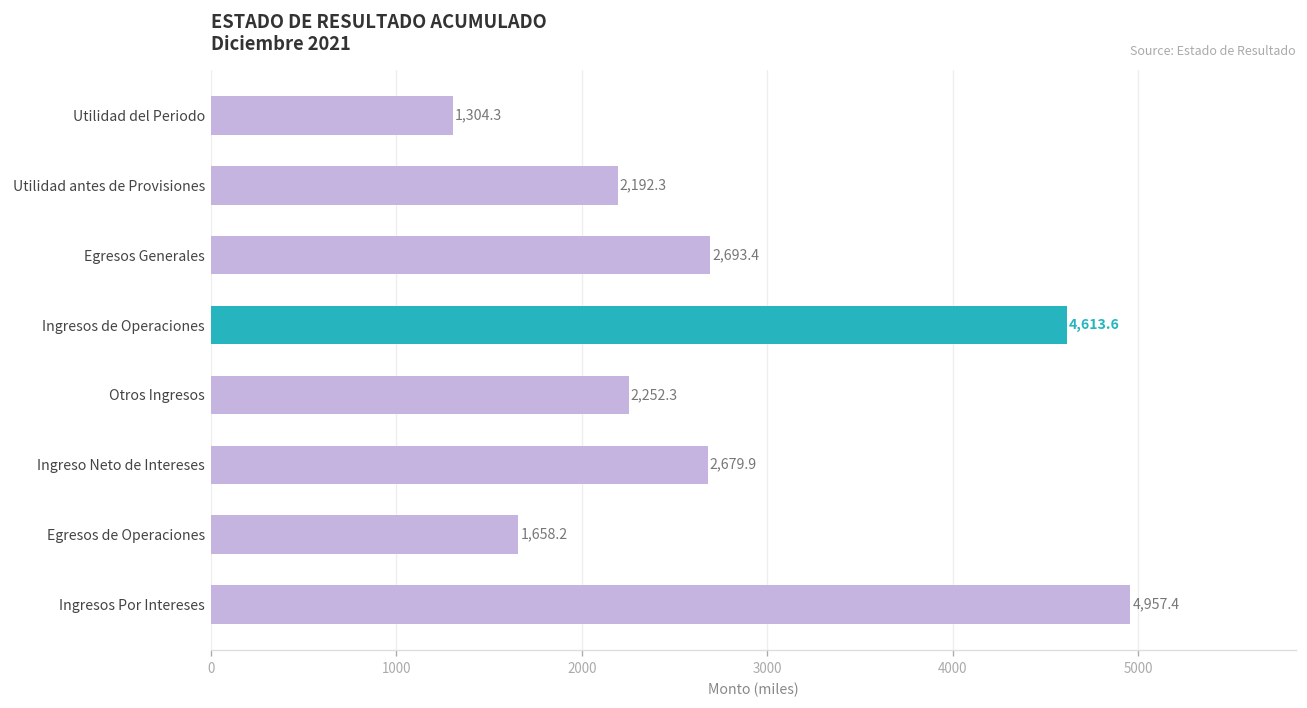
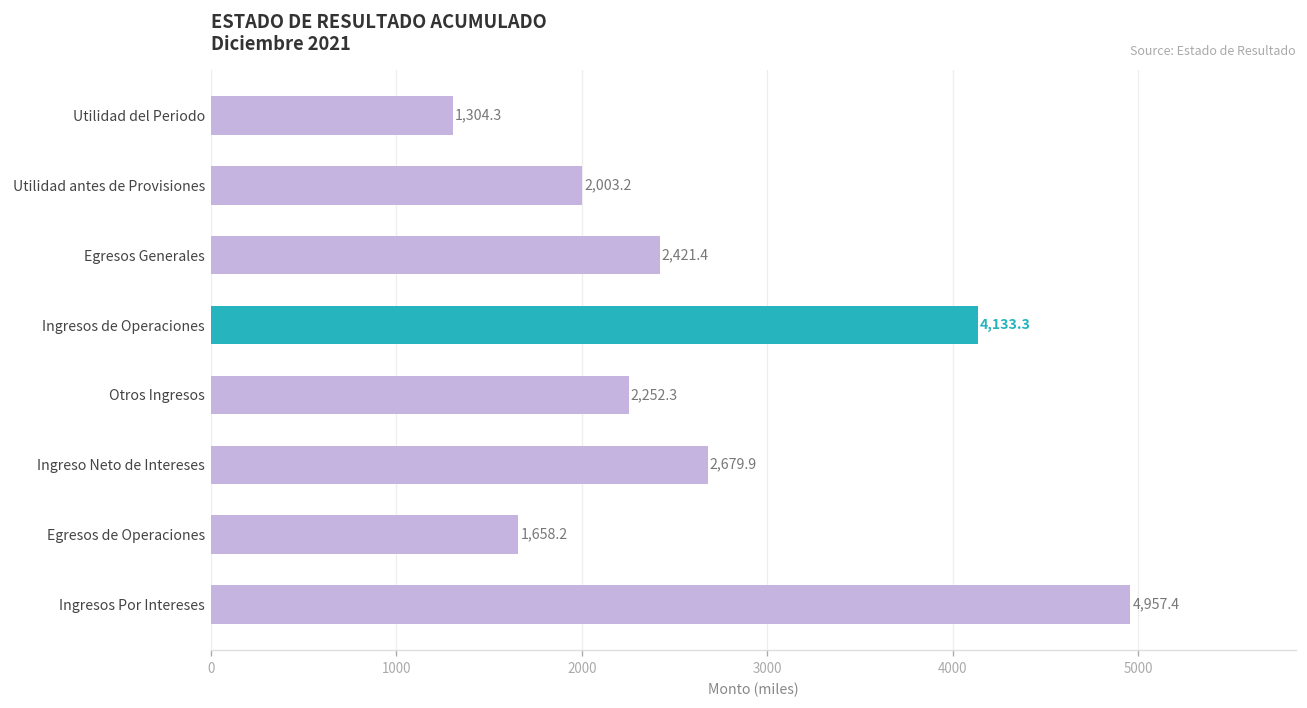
Utilidad antes de Provisiones: 2,192.3 -> 2,003.2
Egresos Generales: 2,693.4 -> 2,421.4
Ingresos de Operaciones: 4,613.6 -> 4,133.3
